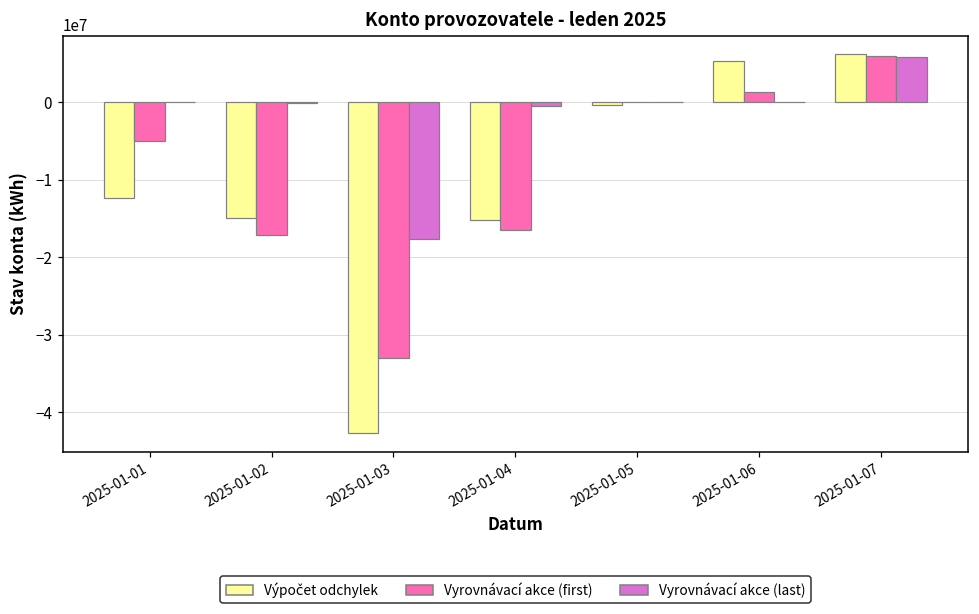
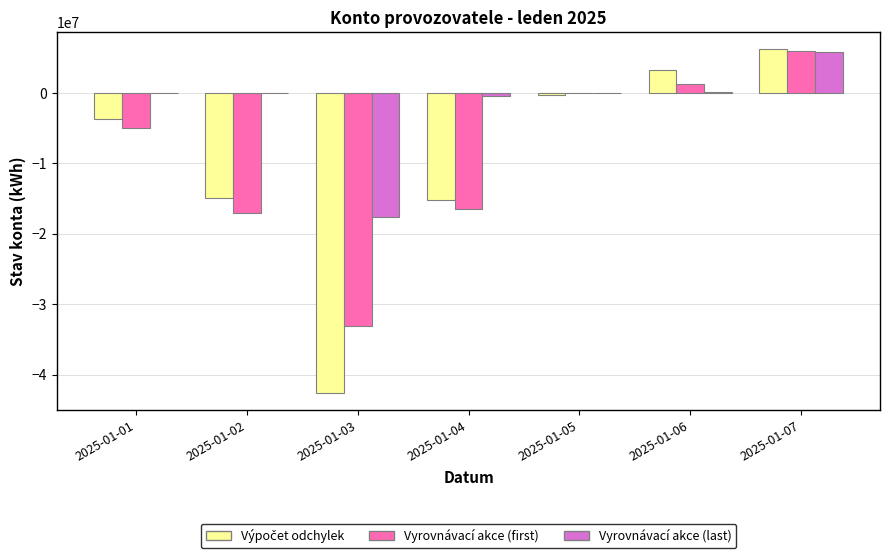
Výpočet odchylek, 2025-01-01: -12000000 -> -4000000
Výpočet odchylek, 2025-01-06: 5000000 -> 3000000
